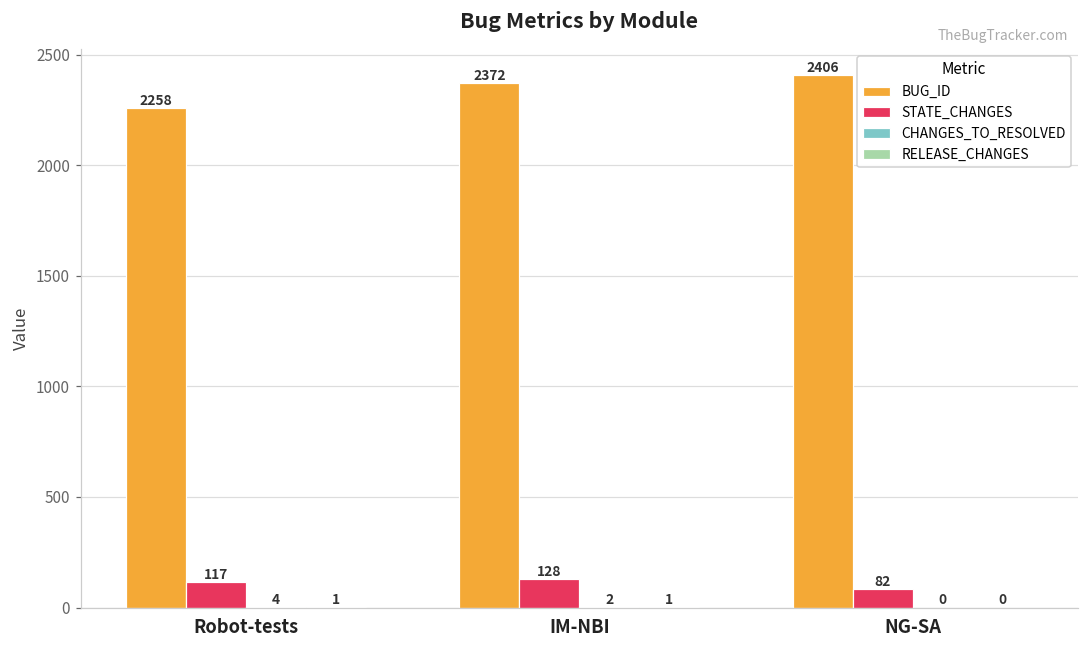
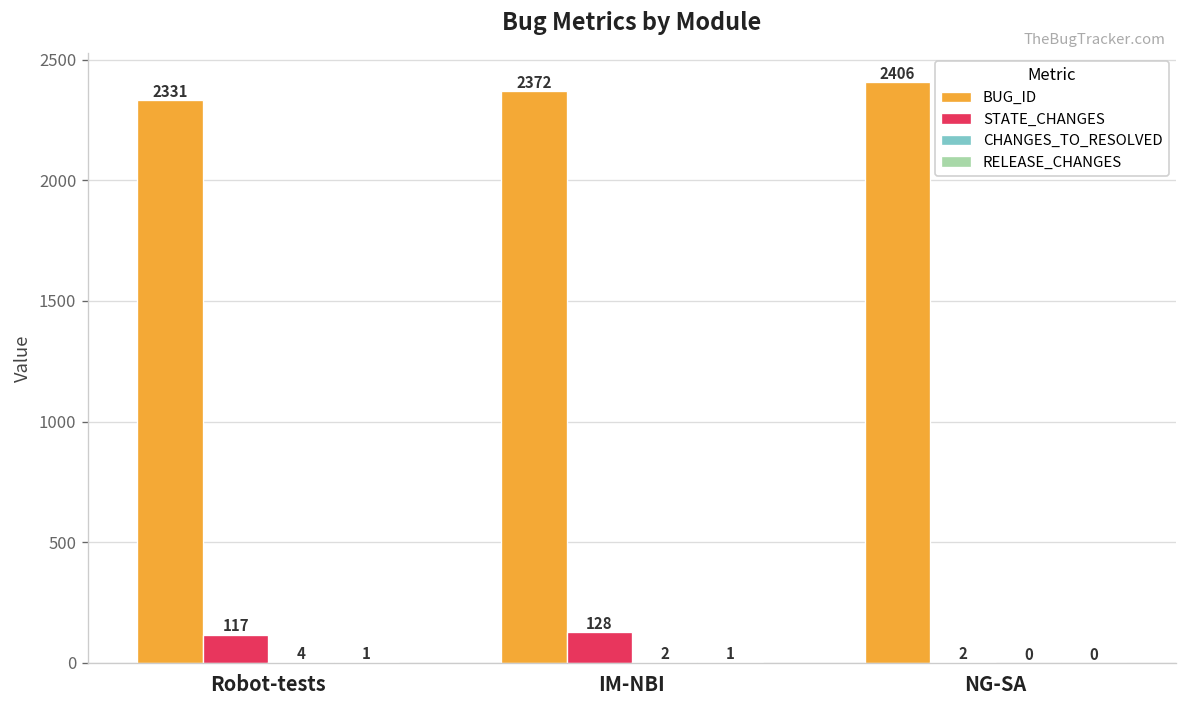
BUG_ID, Robot-tests: 2258 -> 2331
STATE_CHANGES, NG-SA: 82 -> 2
